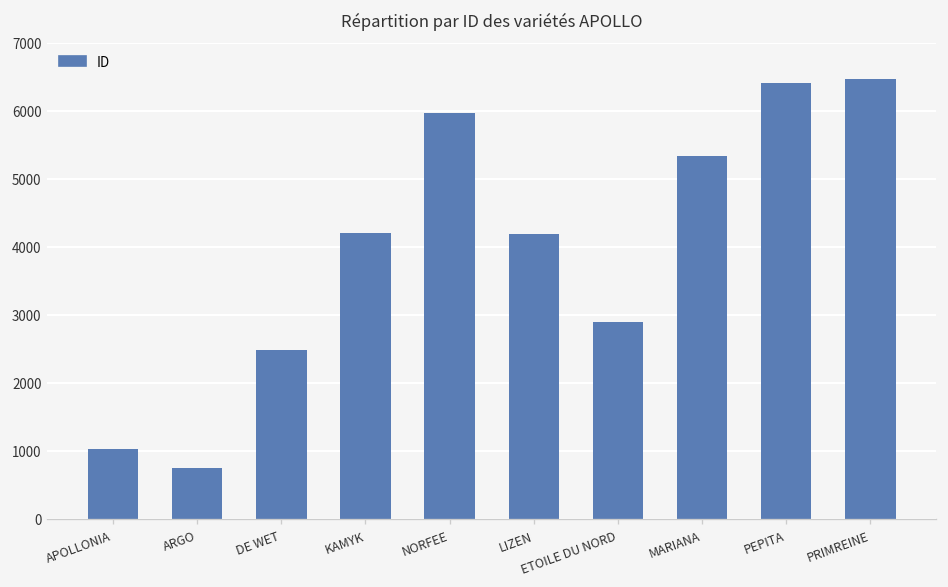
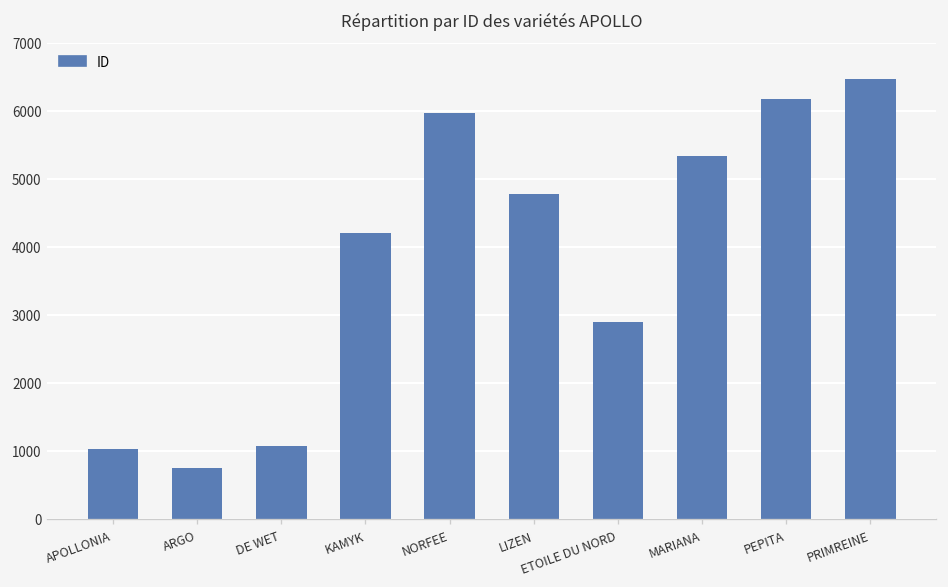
DE WET: 2500 -> 1100
LIZEN: 4200 -> 4800
PEPITA: 6400 -> 6200
